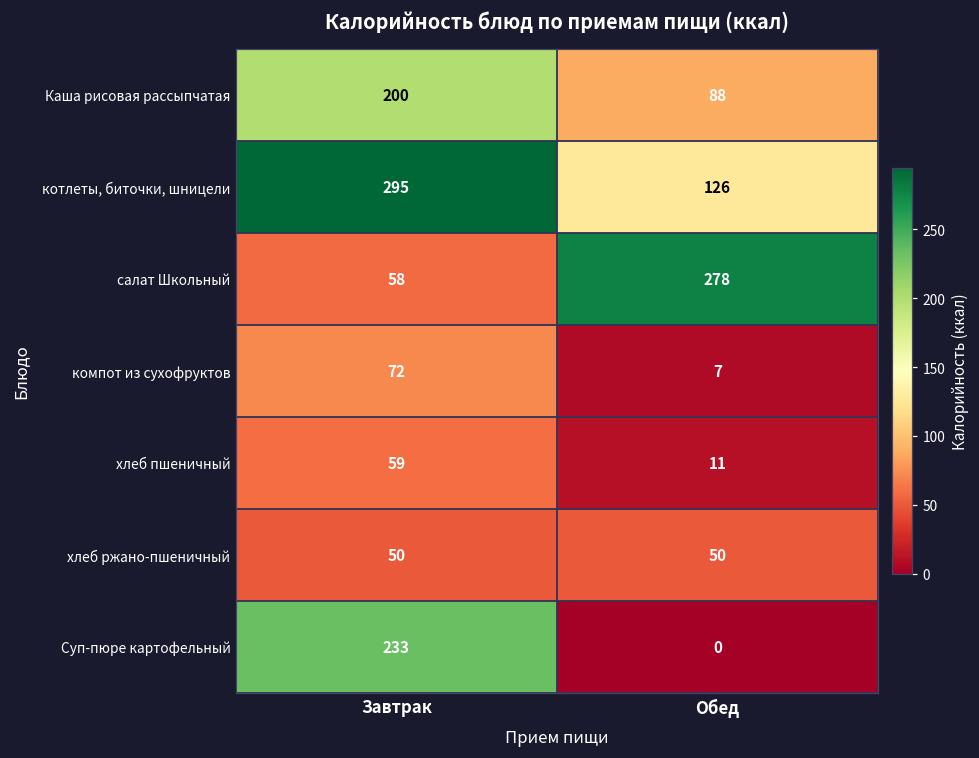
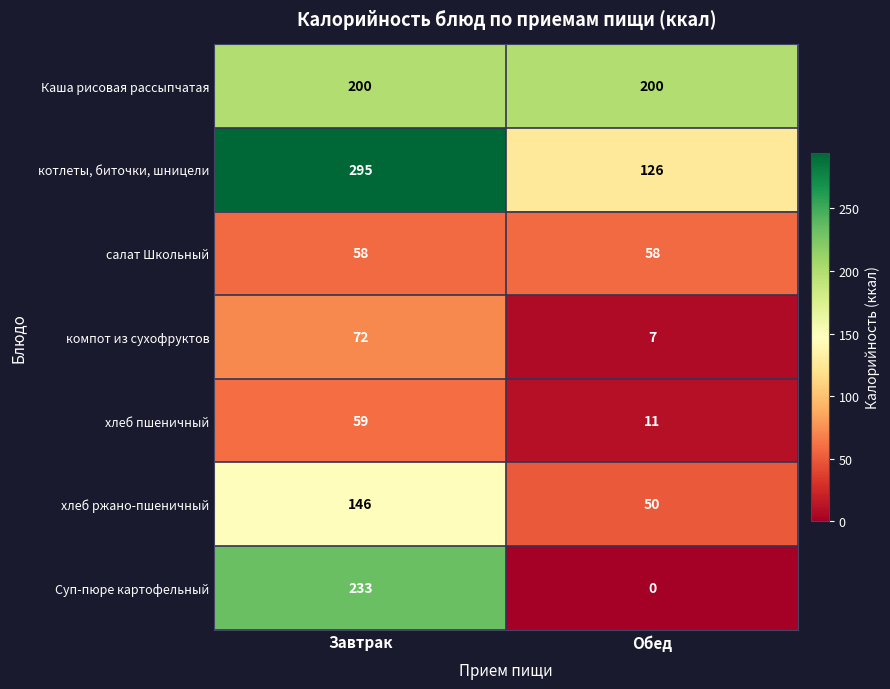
Каша рисовая рассыпчатая, Обед: 88 -> 200
салат Школьный, Обед: 278 -> 58
хлеб ржано-пшеничный, Завтрак: 50 -> 146
